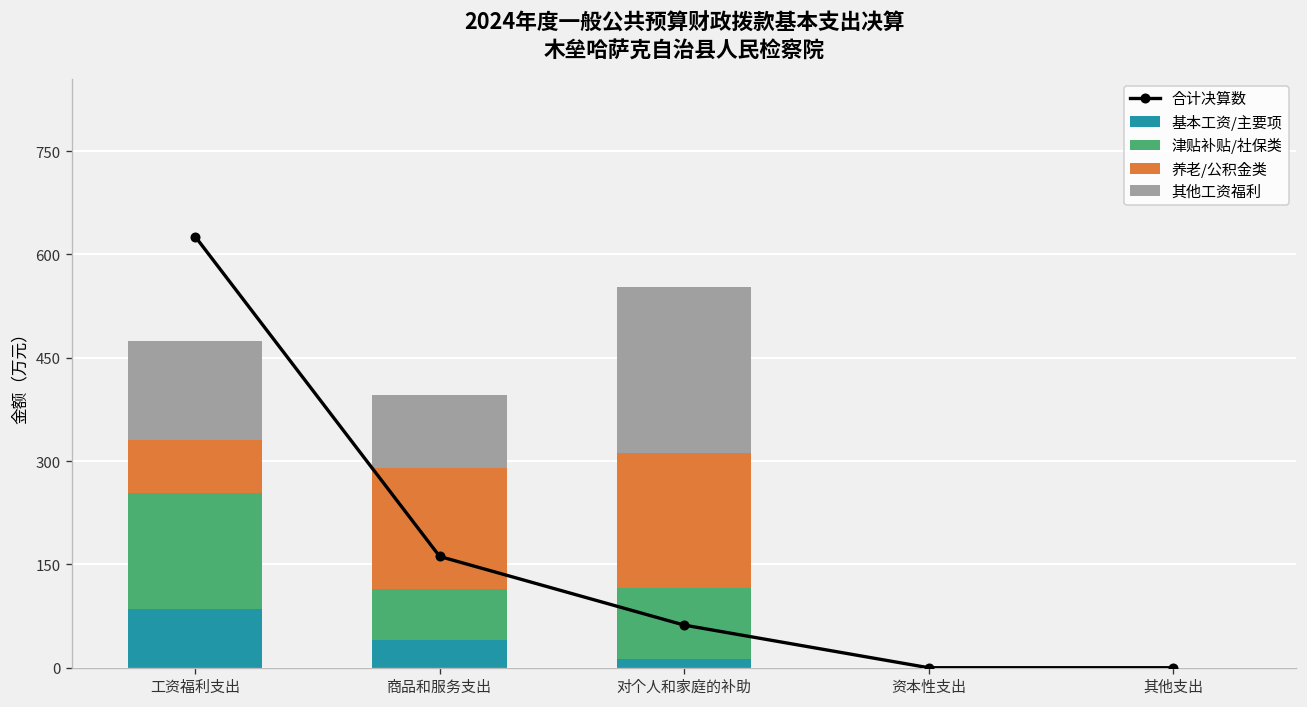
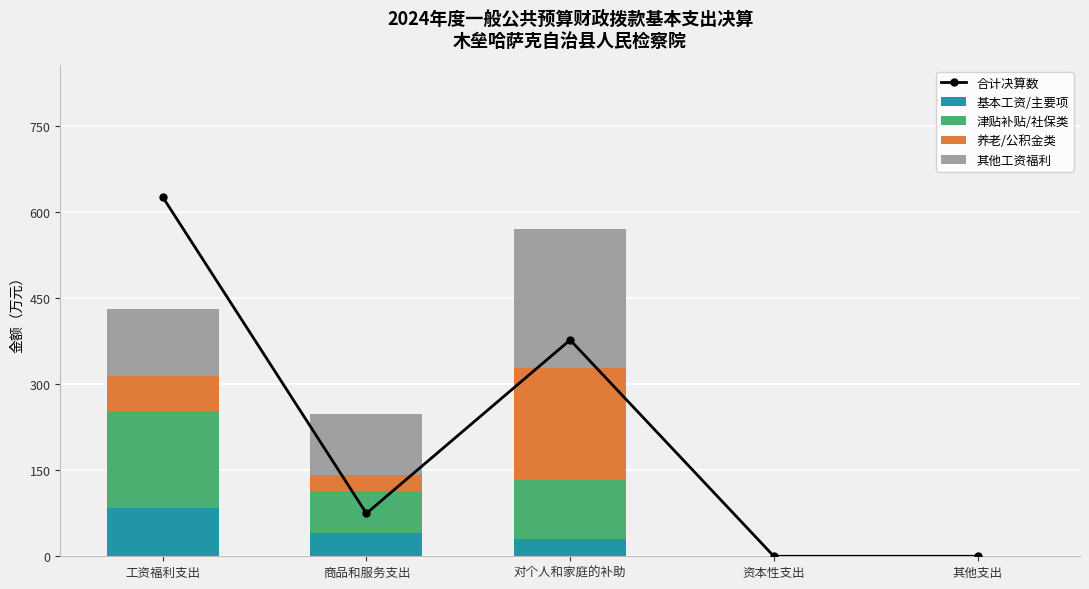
养老/公积金类, 工资福利支出: 80 -> 60
其他工资福利, 工资福利支出: 140 -> 120
合计决算数, 商品和服务支出: 160 -> 70
养老/公积金类, 商品和服务支出: 170 -> 30
合计决算数, 对个人和家庭的补助: 60 -> 380
基本工资/主要项, 对个人和家庭的补助: 10 -> 30
